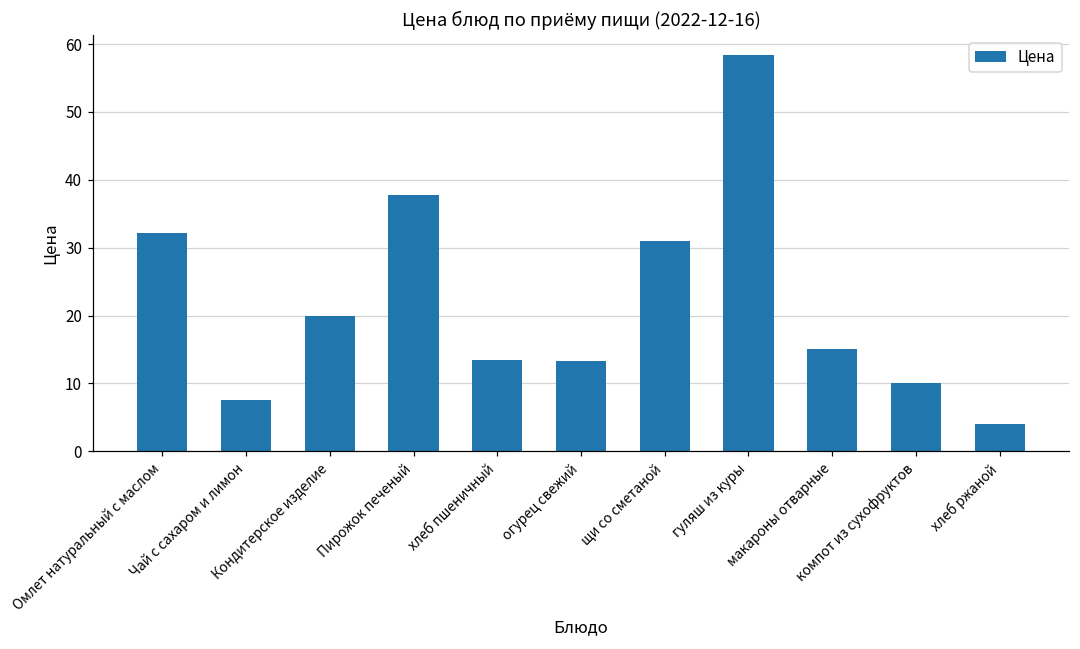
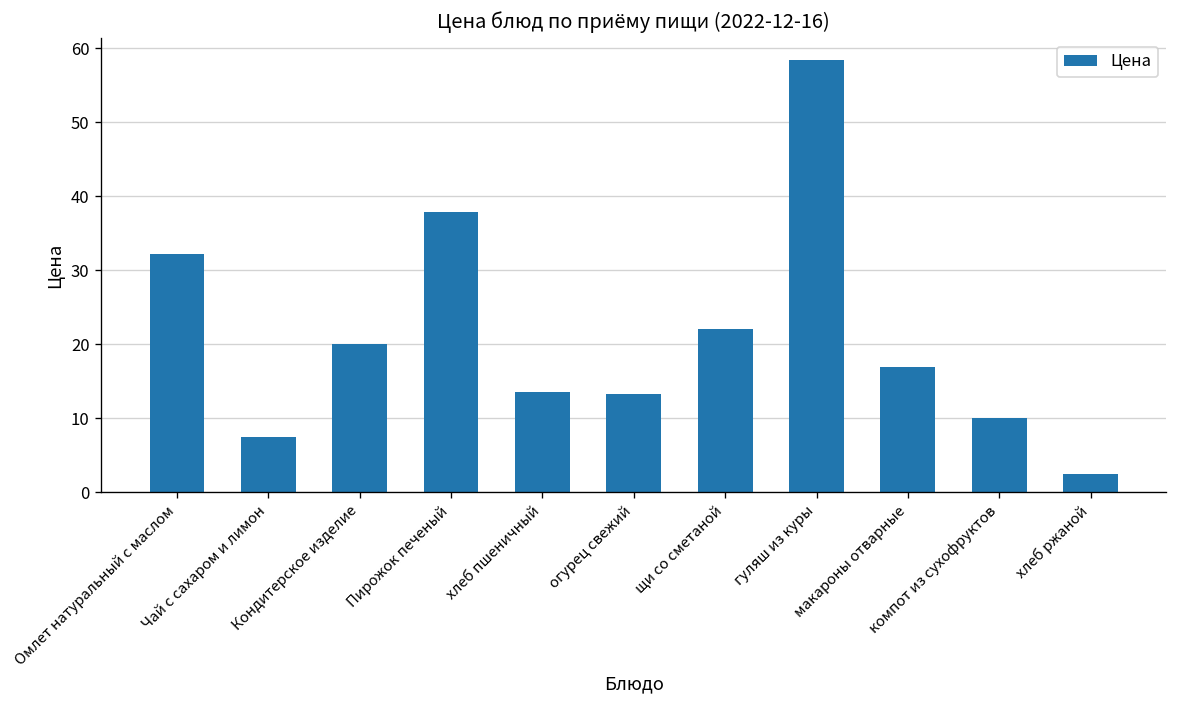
щи со сметаной: 31 -> 22
макароны отварные: 15 -> 17
хлеб ржаной: 4 -> 2
